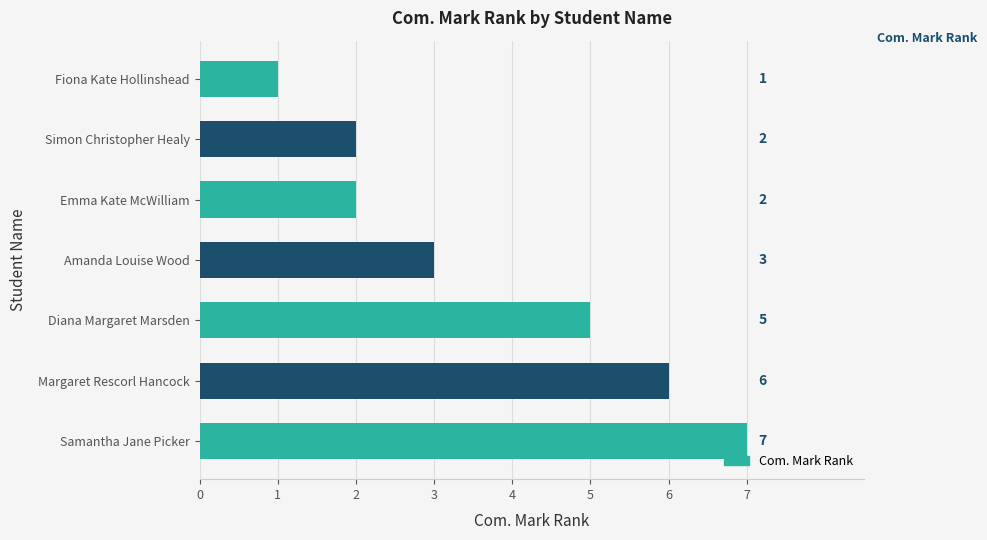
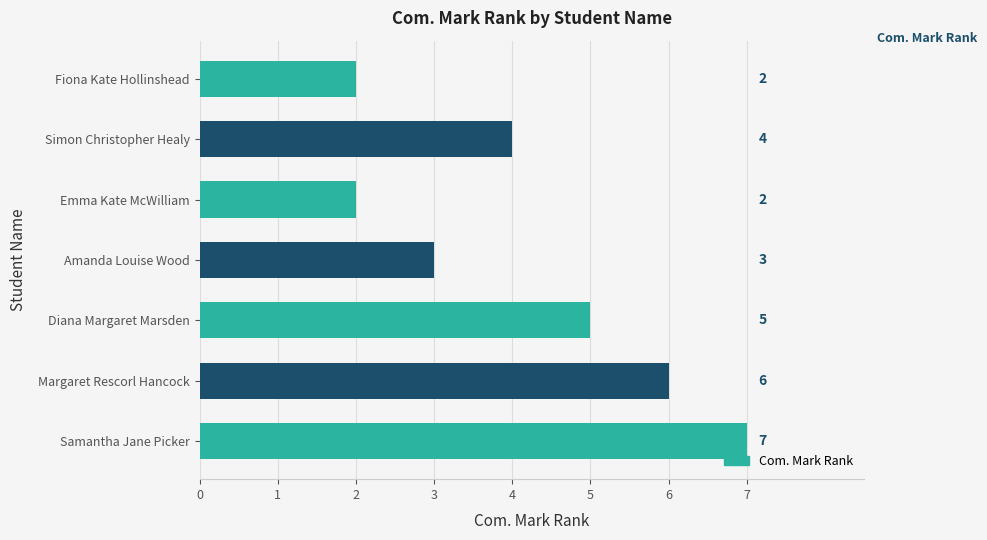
Fiona Kate Hollinshead: 1 -> 2
Simon Christopher Healy: 2 -> 4
